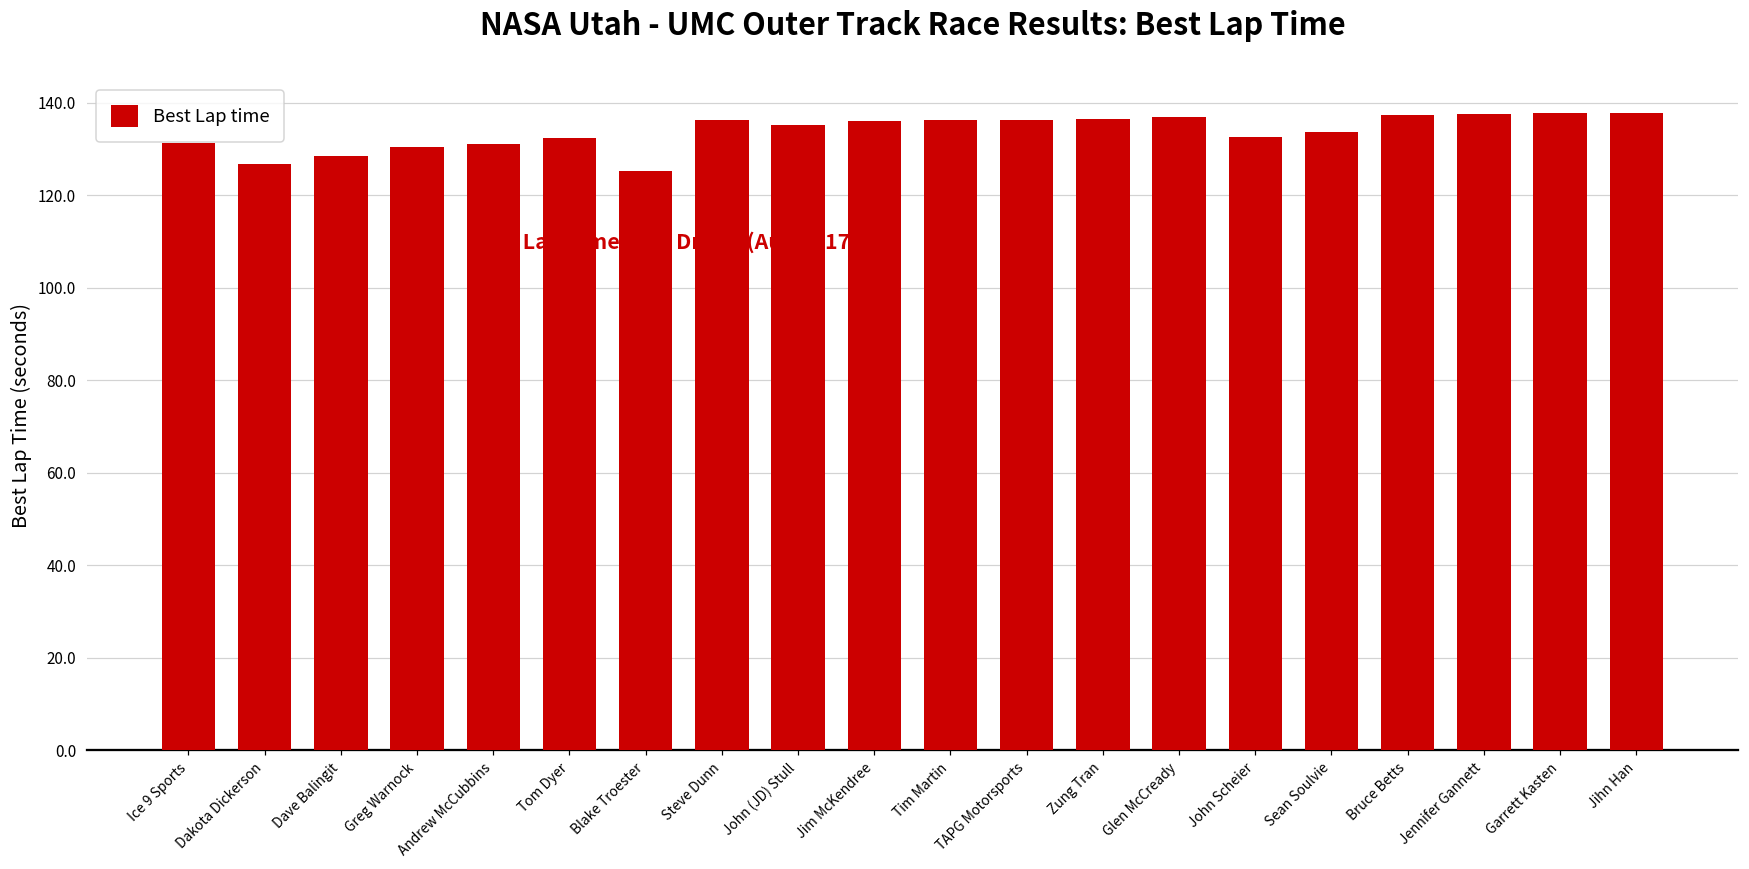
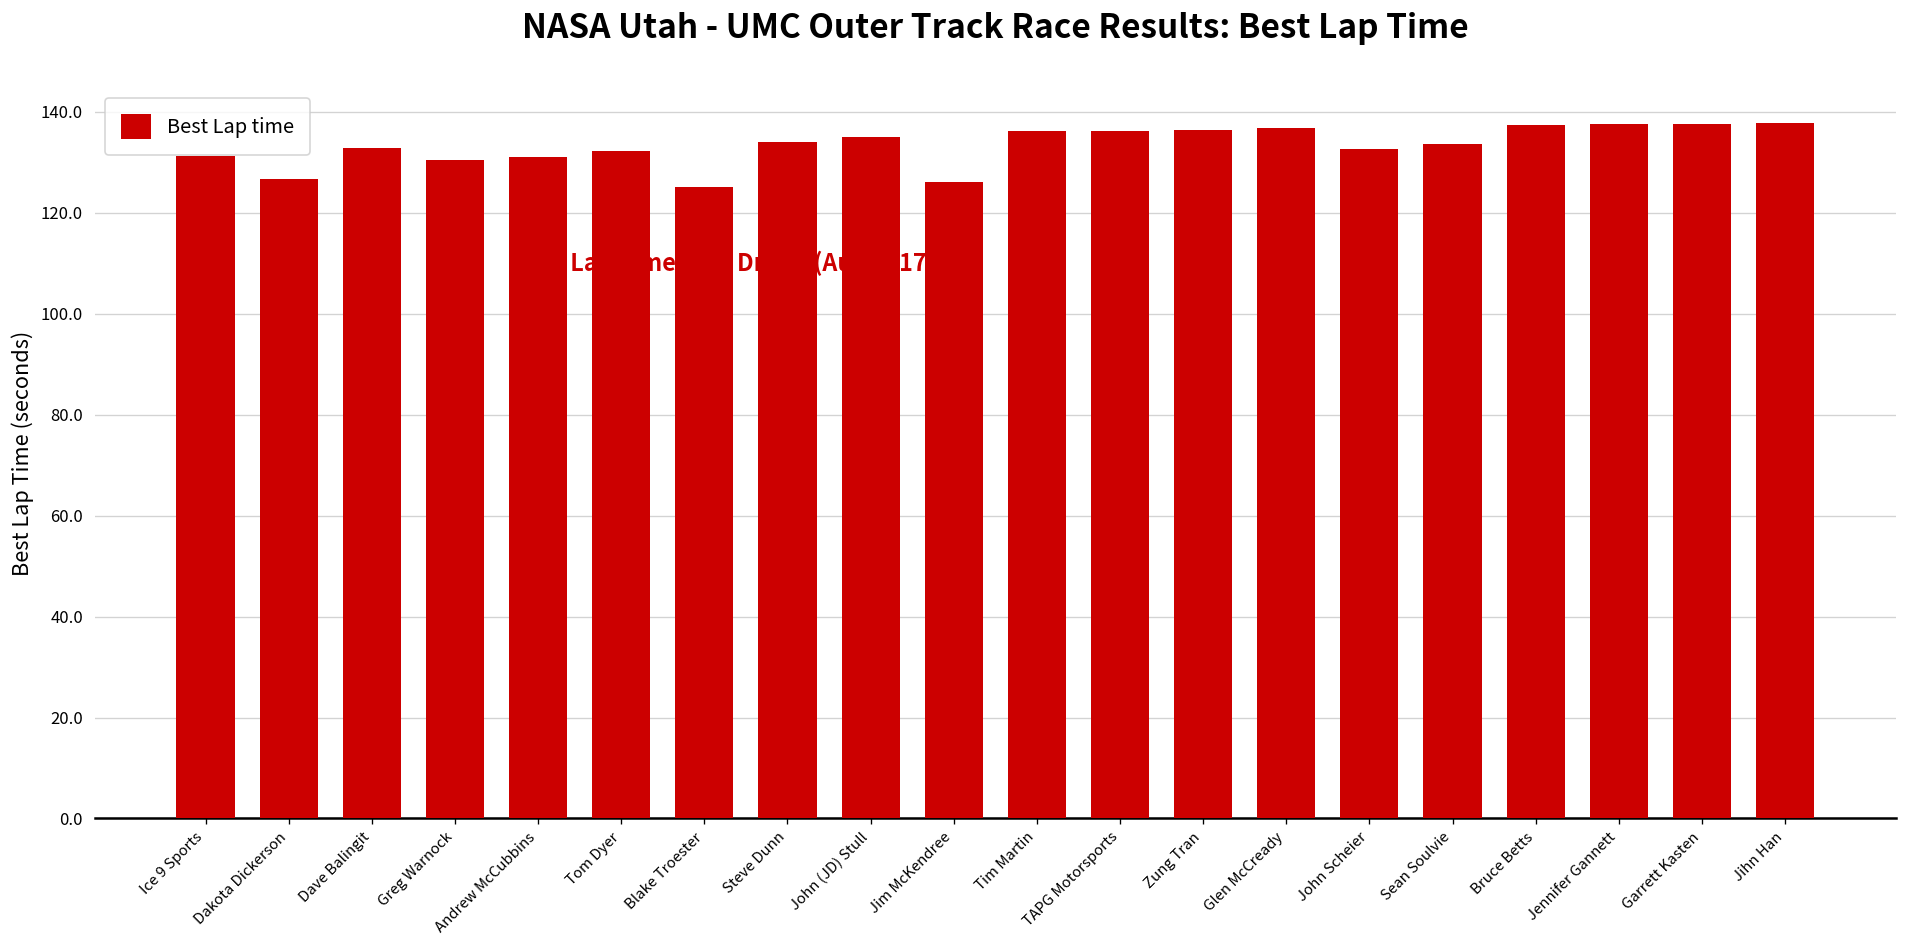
Dave Balingit: 129 -> 133
Steve Dunn: 136 -> 134
Jim McKendree: 136 -> 126
